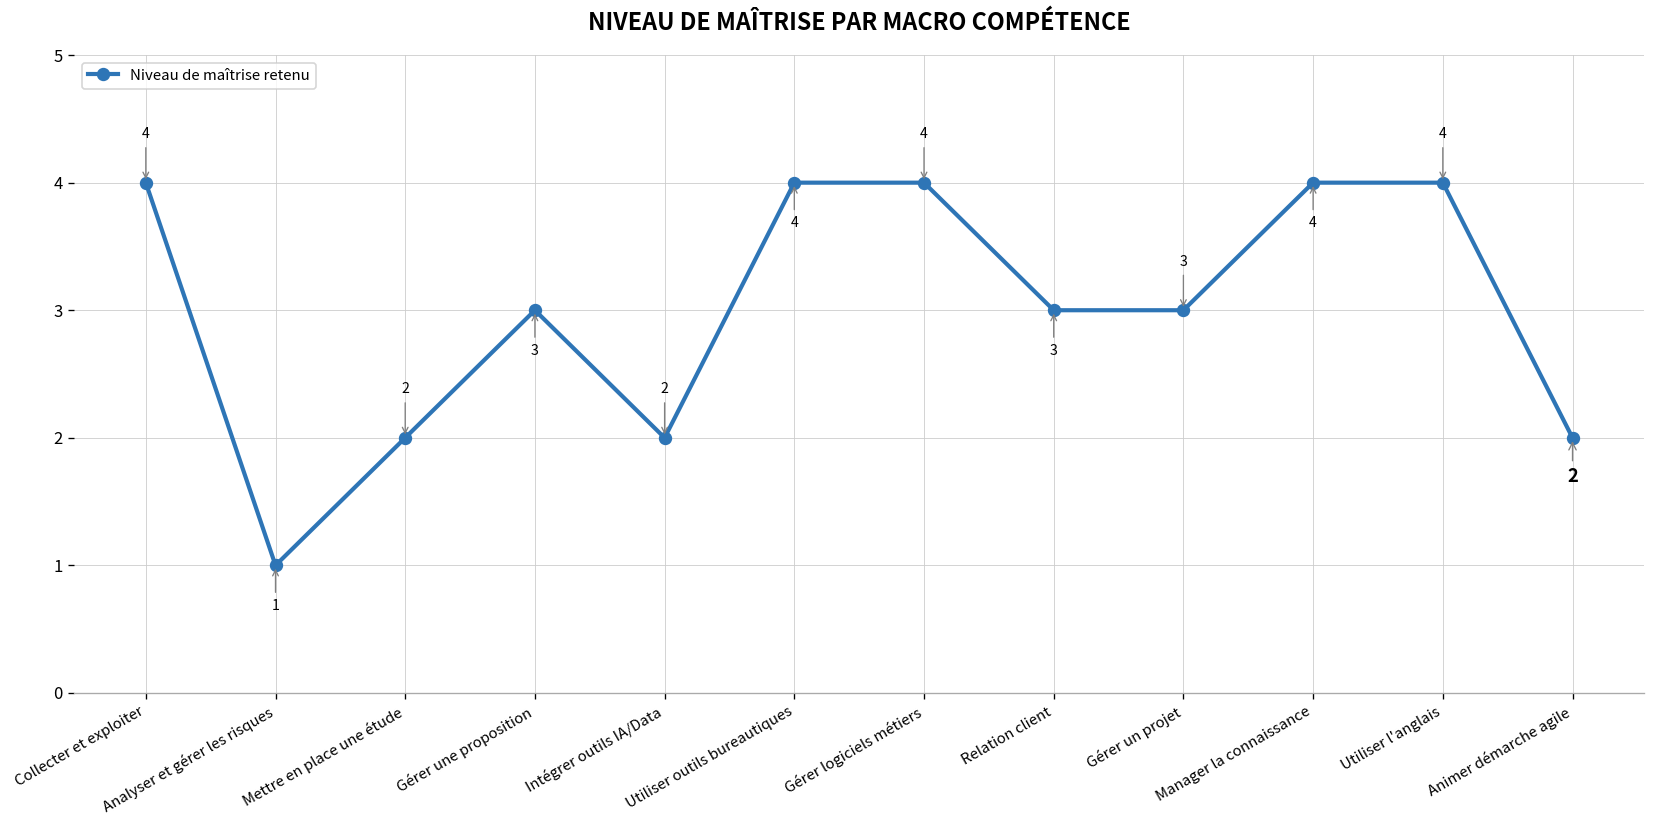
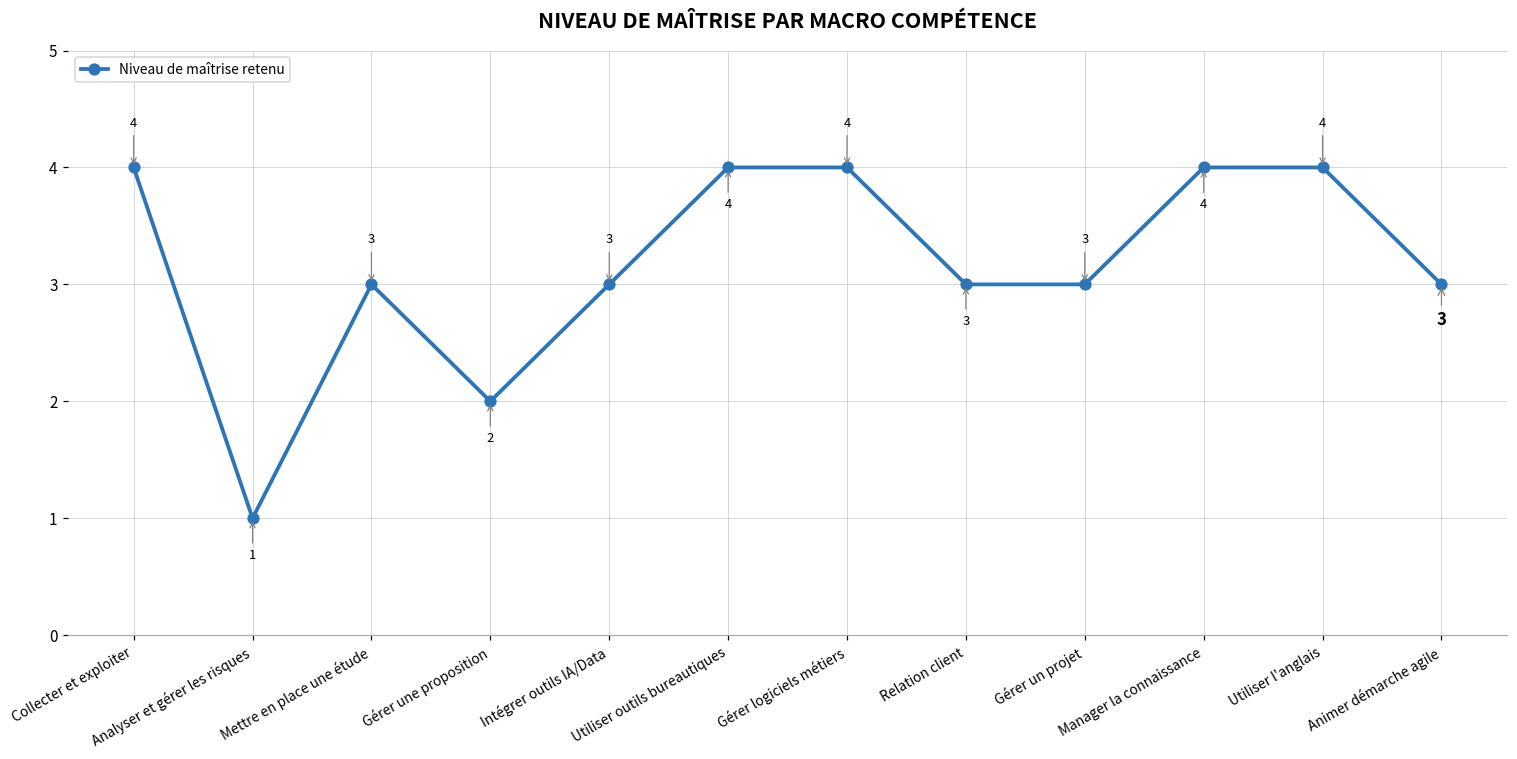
Mettre en place une étude: 2 -> 3
Gérer une proposition: 3 -> 2
Intégrer outils IA/Data: 2 -> 3
Animer démarche agile: 2 -> 3
